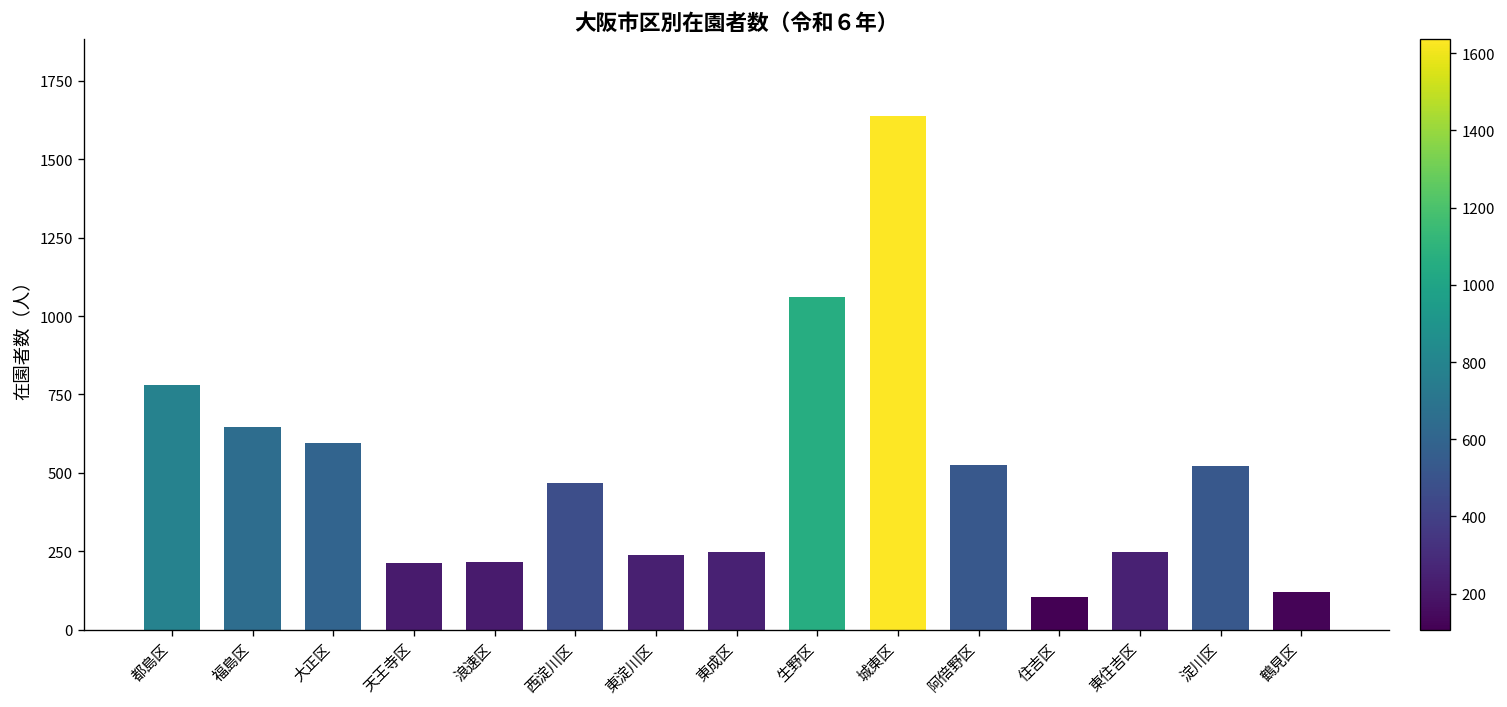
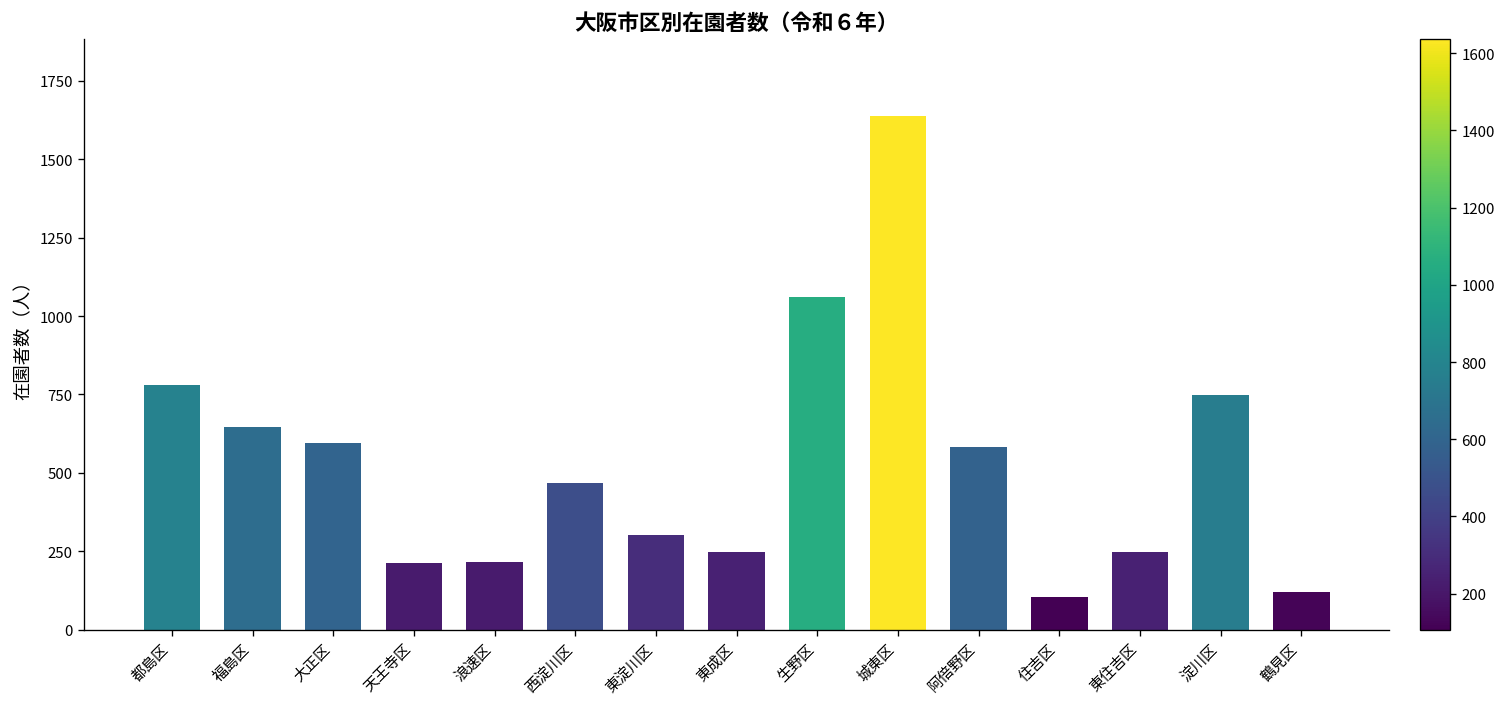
東淀川区: 240 -> 300
阿倍野区: 520 -> 580
淀川区: 520 -> 750
